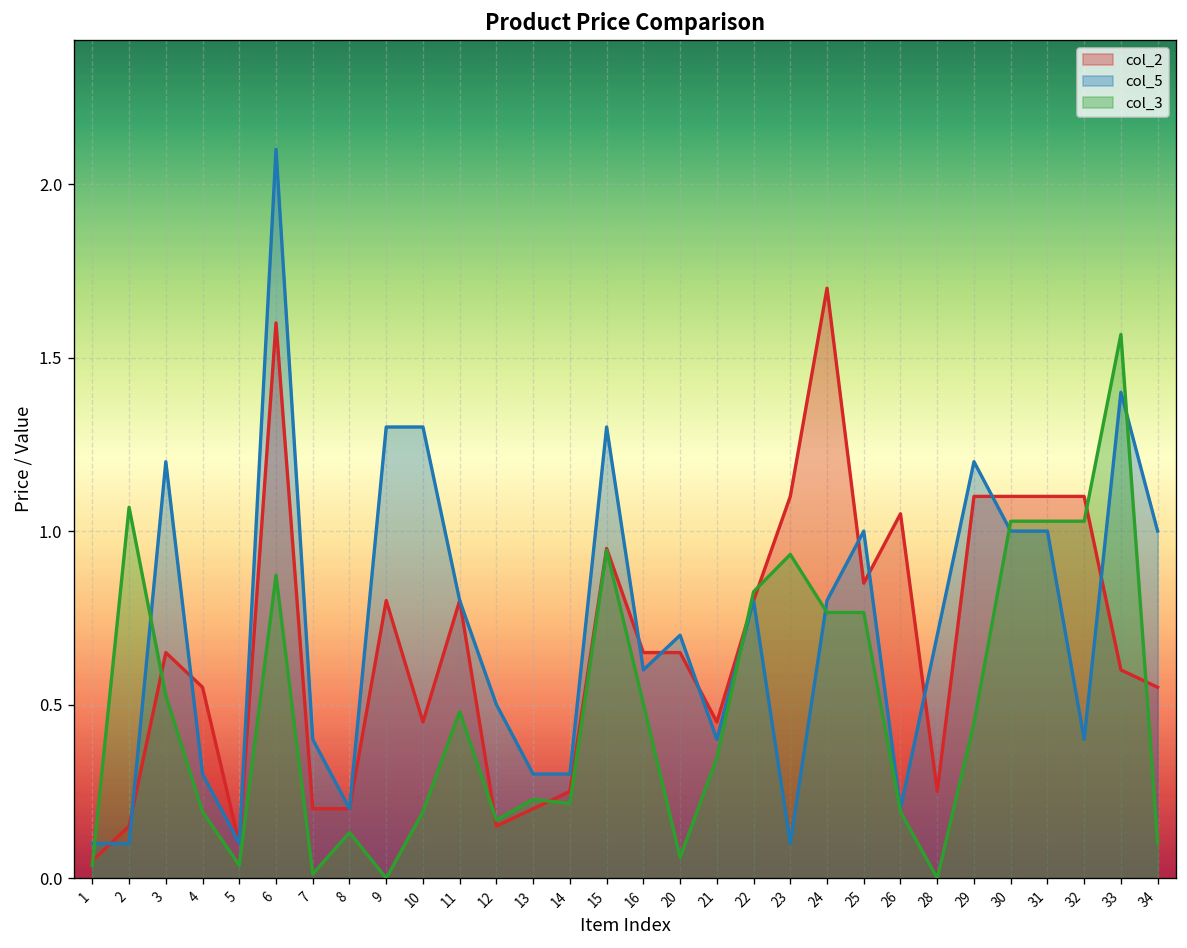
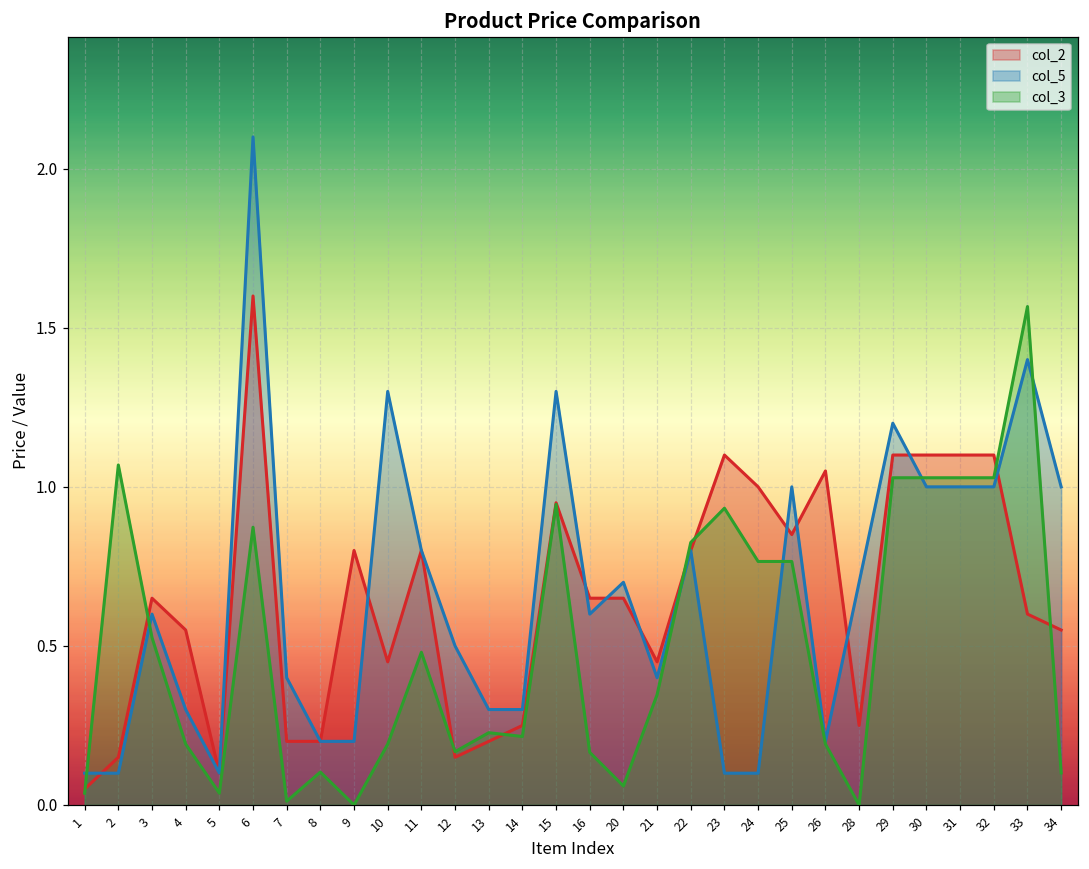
col_5, 3: 1.2 -> 0.6
col_3, 8: 0.13 -> 0.10
col_5, 9: 1.3 -> 0.2
col_3, 16: 0.50 -> 0.17
col_2, 24: 1.7 -> 1.0
col_5, 24: 0.8 -> 0.1
col_3, 29: 0.45 -> 1.03
col_5, 32: 0.4 -> 1.0
